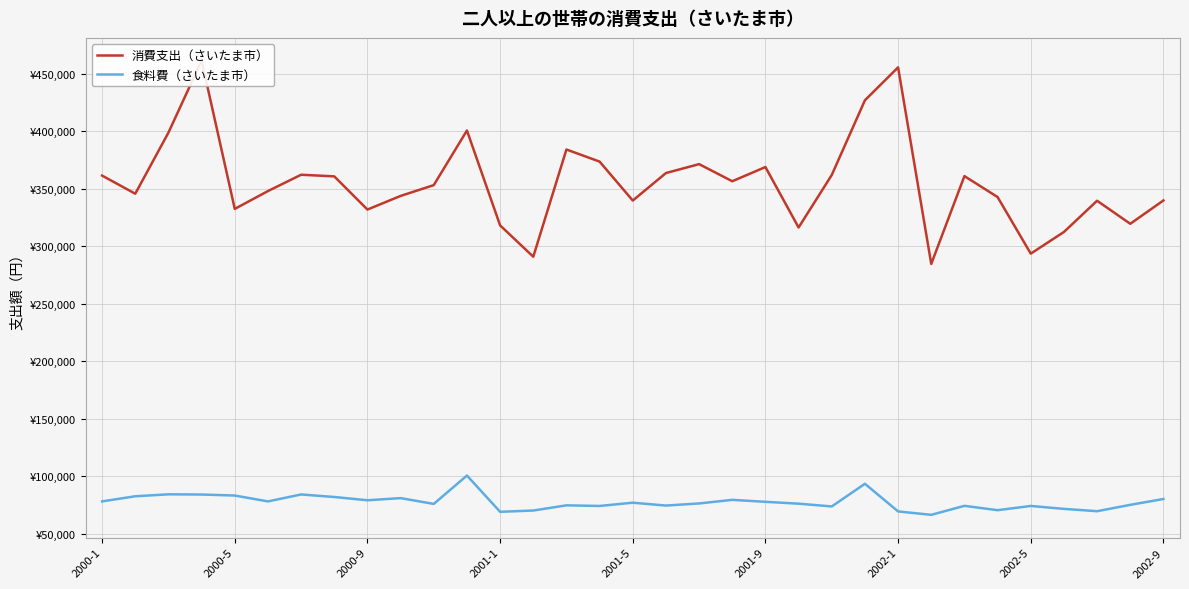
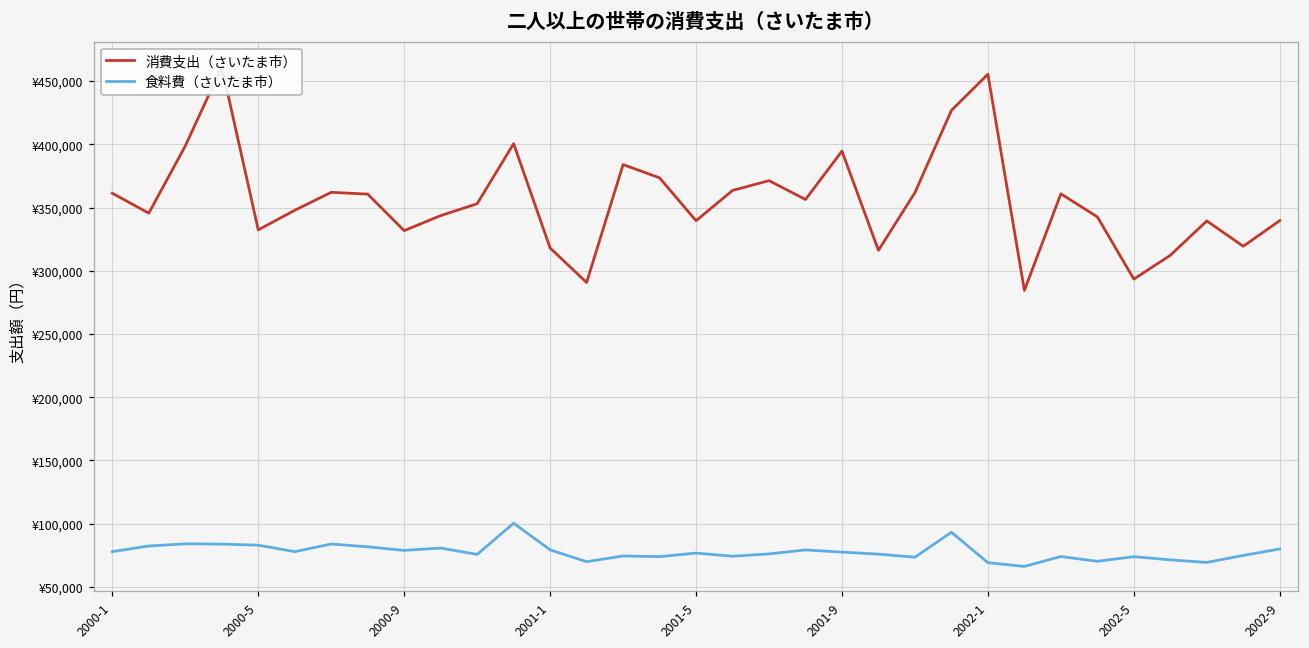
食料費（さいたま市）, 2001-1: ¥69,000 -> ¥79,000
消費支出（さいたま市）, 2001-9: ¥369,000 -> ¥395,000
